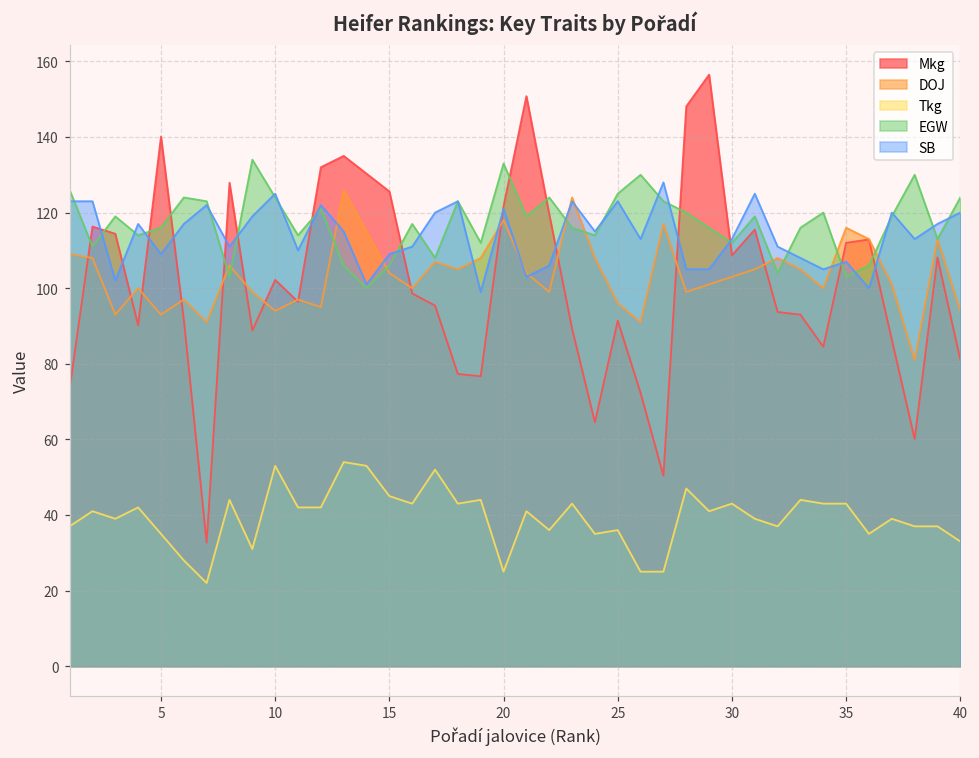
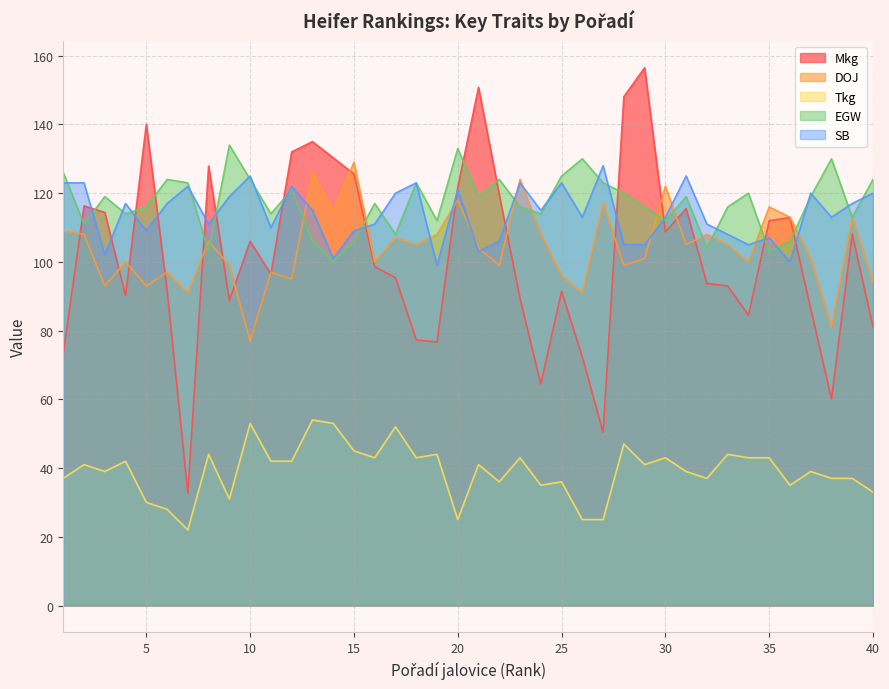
Tkg, 5: 35 -> 30
Mkg, 10: 102 -> 106
DOJ, 10: 94 -> 77
DOJ, 15: 104 -> 129
DOJ, 30: 103 -> 122
